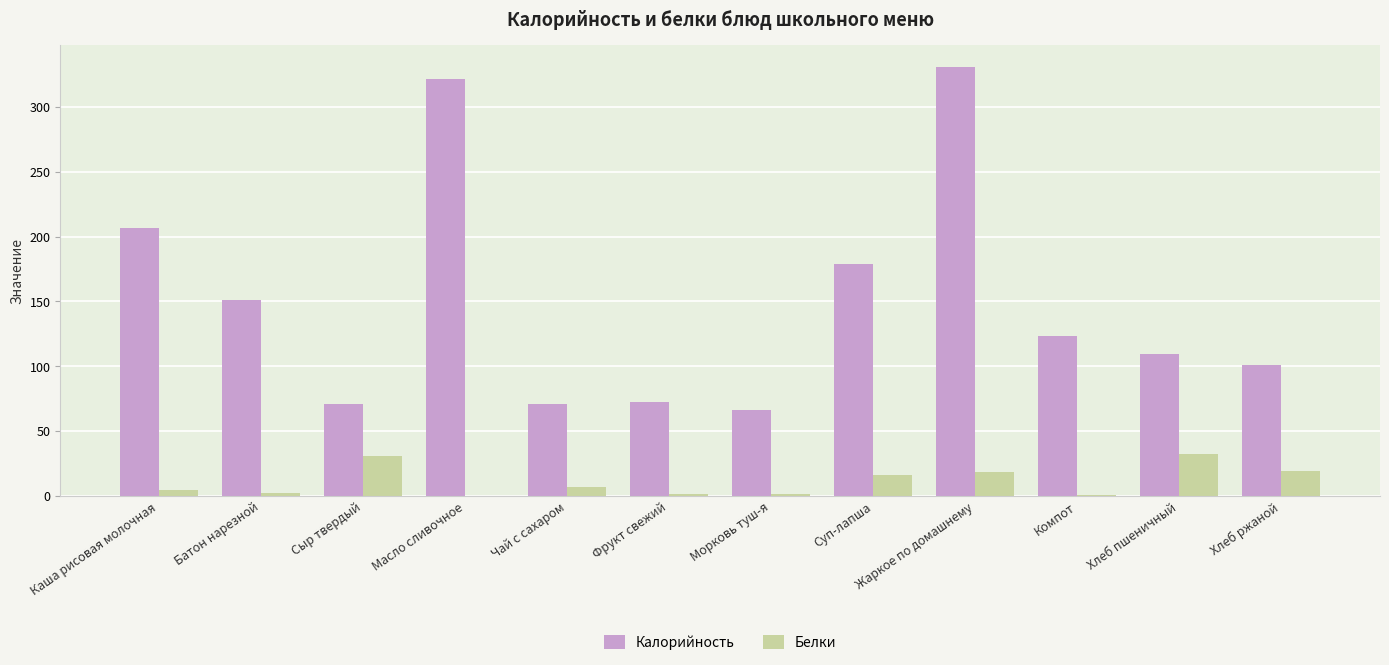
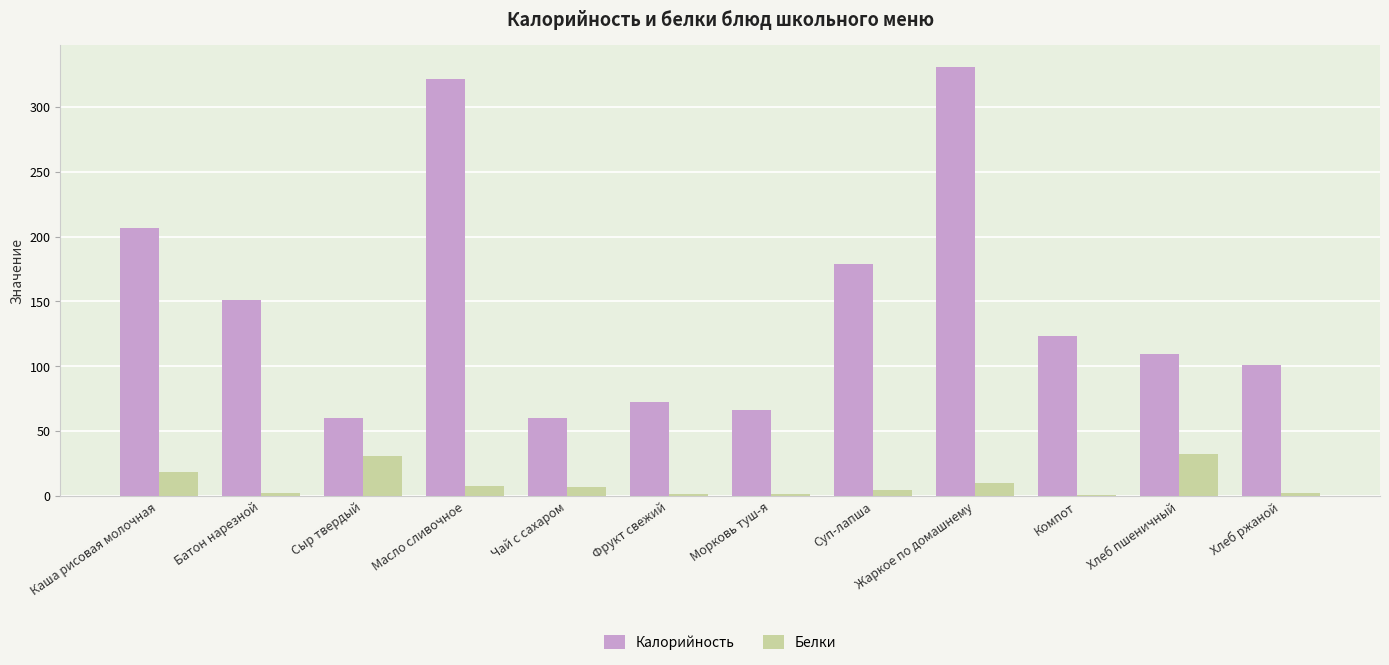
Белки, Каша рисовая молочная: 4 -> 18
Калорийность, Сыр твердый: 71 -> 60
Белки, Масло сливочное: 0 -> 8
Калорийность, Чай с сахаром: 71 -> 60
Белки, Суп-лапша: 16 -> 5
Белки, Жаркое по домашнему: 18 -> 10
Белки, Хлеб ржаной: 19 -> 2
